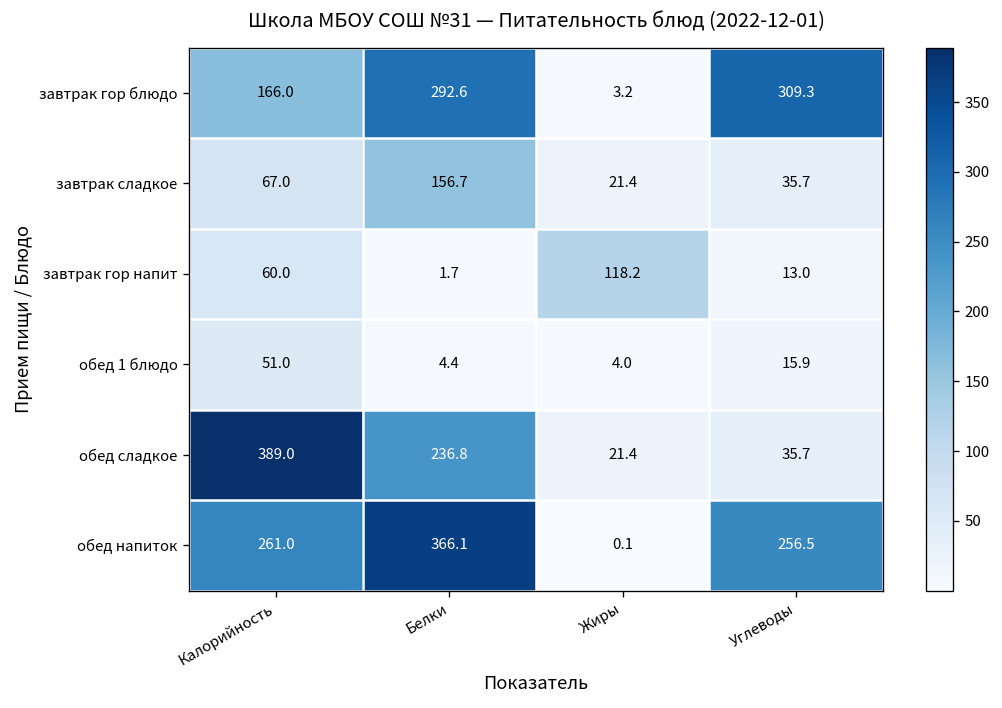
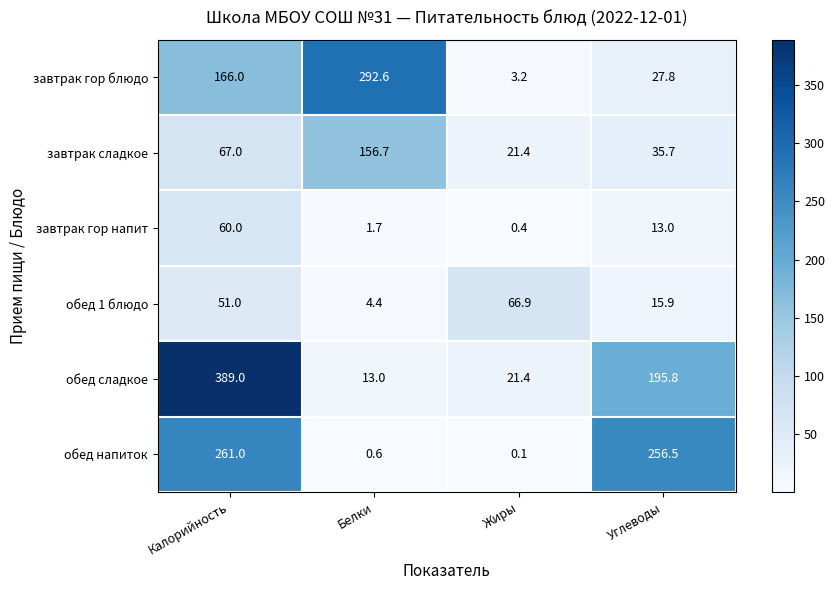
завтрак гор блюдо, Углеводы: 309.3 -> 27.8
завтрак гор напит, Жиры: 118.2 -> 0.4
обед 1 блюдо, Жиры: 4.0 -> 66.9
обед сладкое, Белки: 236.8 -> 13.0
обед сладкое, Углеводы: 35.7 -> 195.8
обед напиток, Белки: 366.1 -> 0.6
